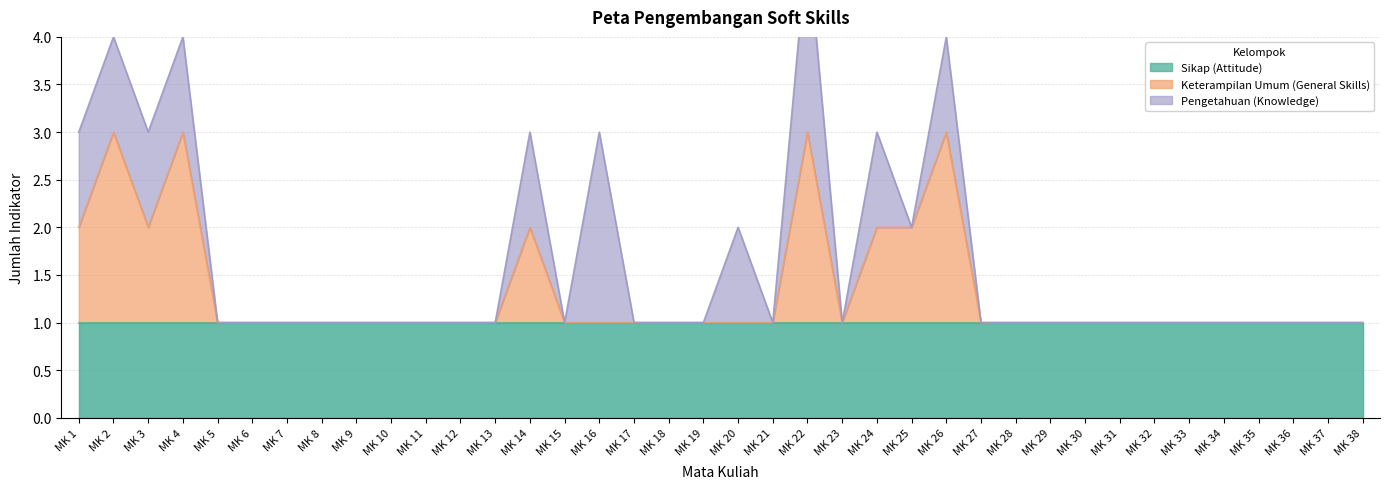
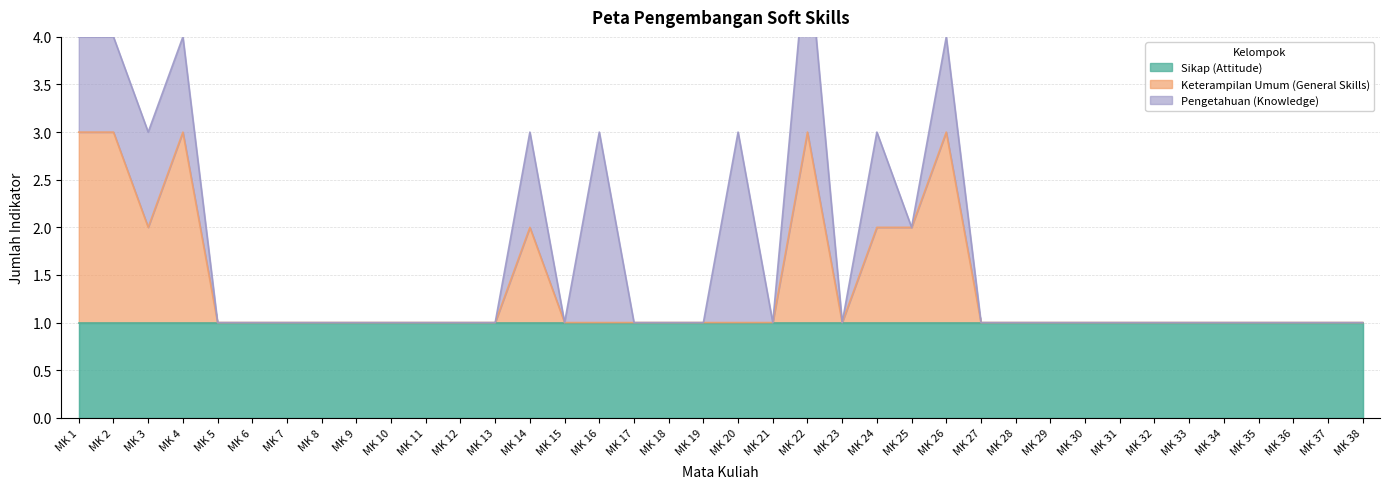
Keterampilan Umum (General Skills), MK 1: 1 -> 2
Pengetahuan (Knowledge), MK 20: 2.0 -> 3.0
